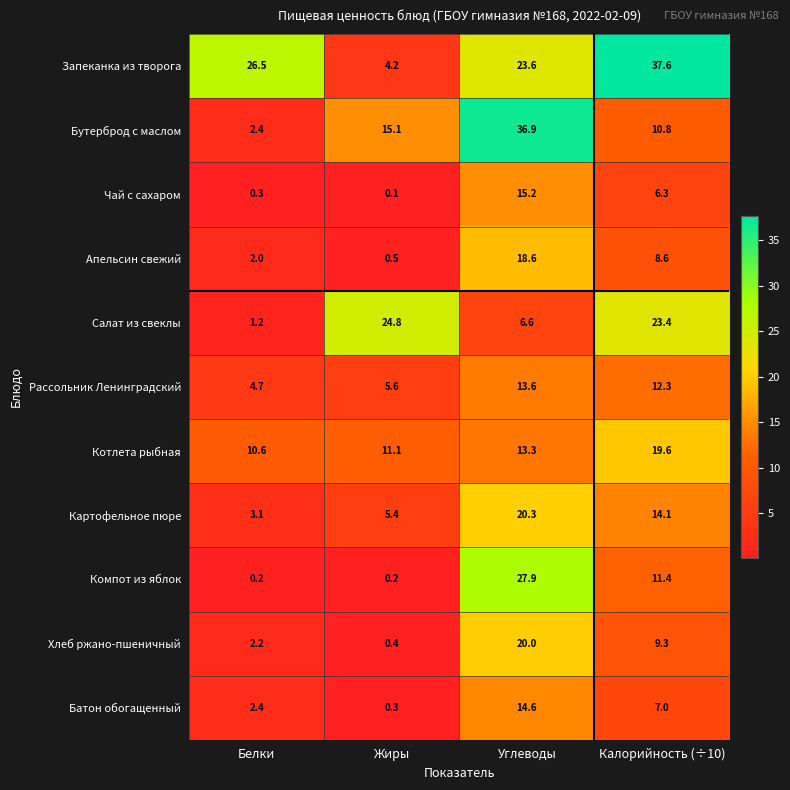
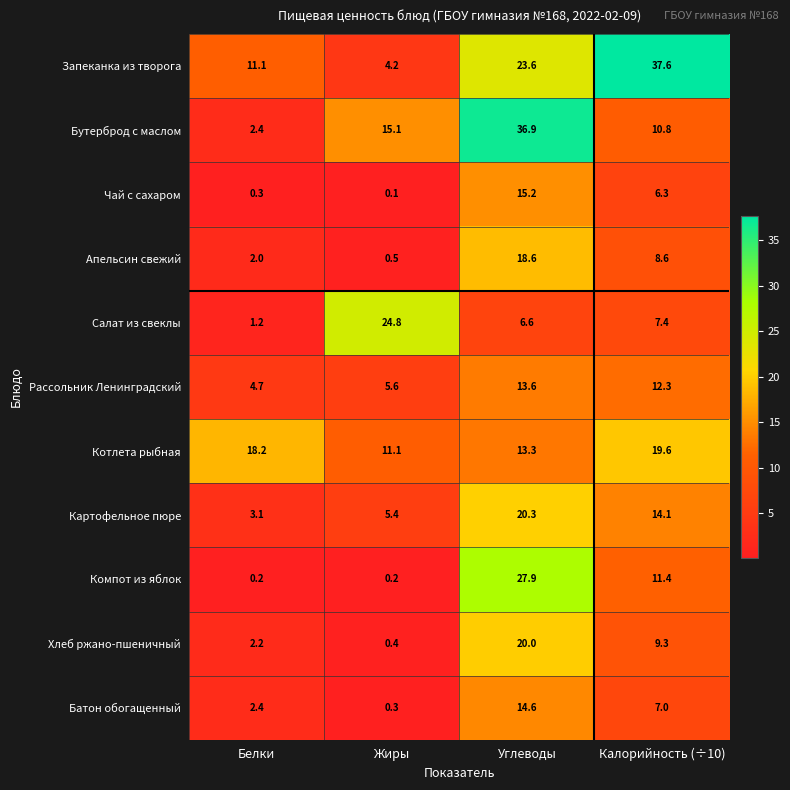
Запеканка из творога, Белки: 26.5 -> 11.1
Салат из свеклы, Калорийность (÷10): 23.4 -> 7.4
Котлета рыбная, Белки: 10.6 -> 18.2
